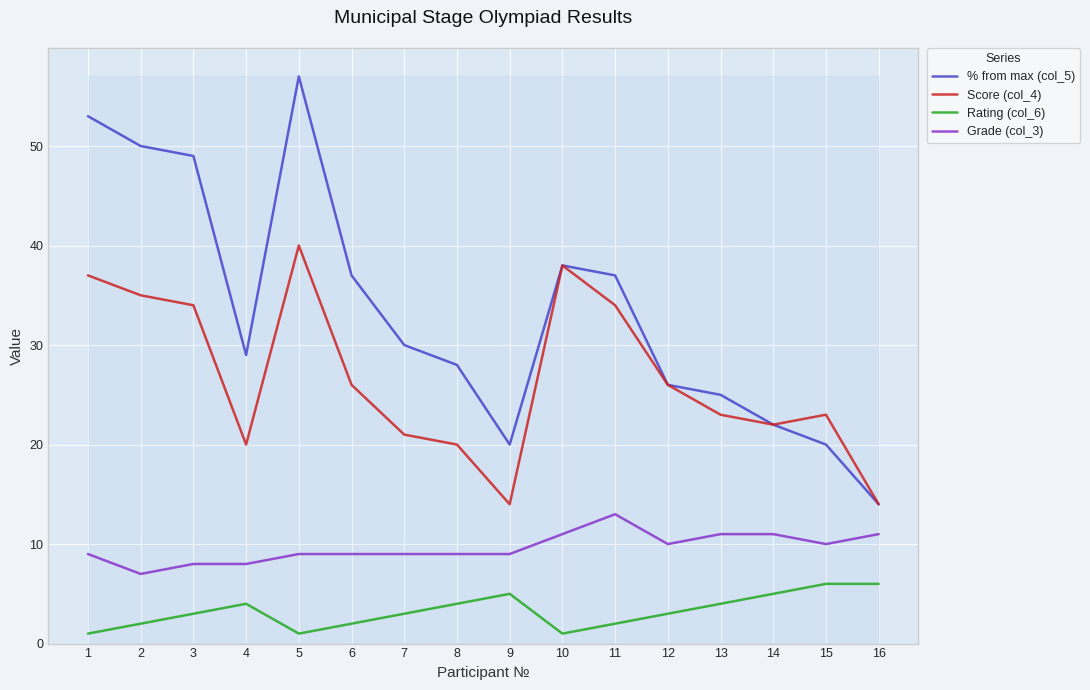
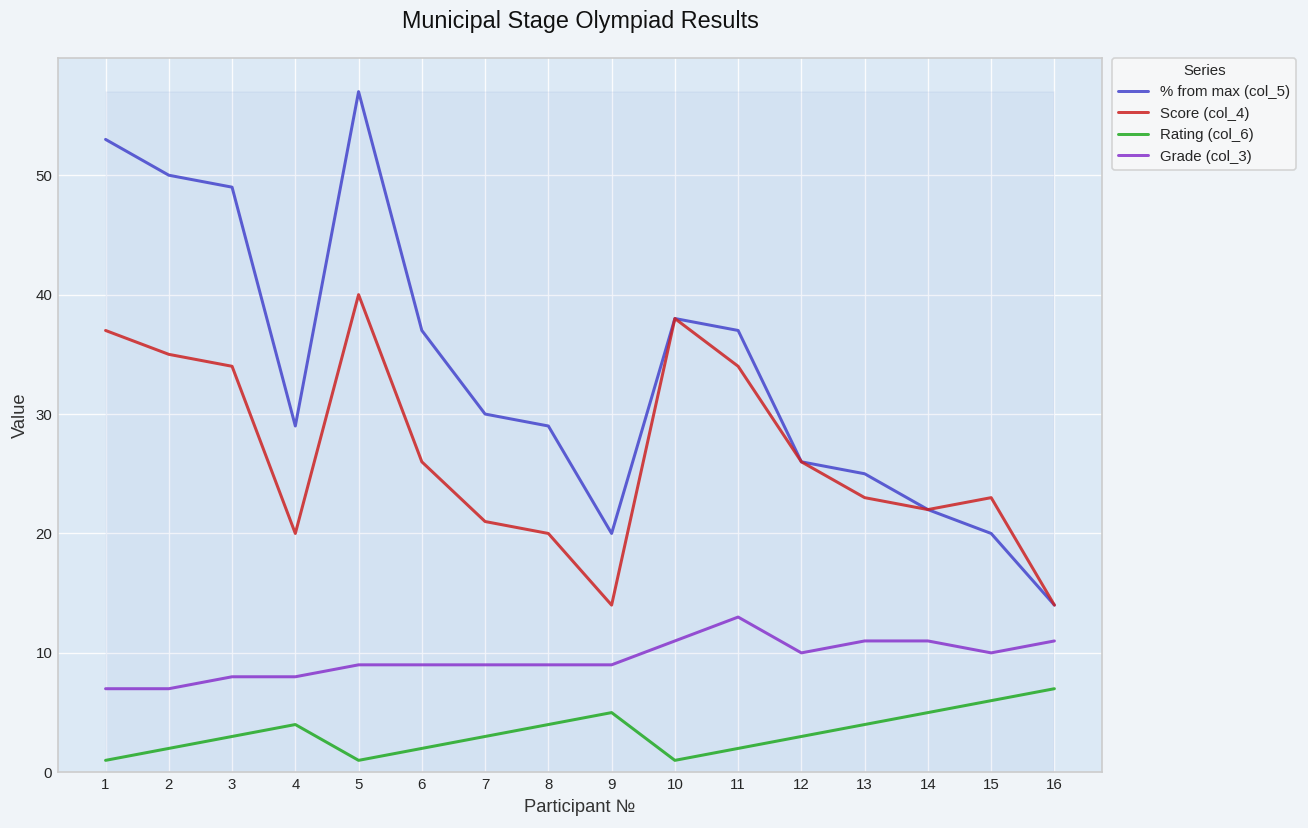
Grade (col_3), 1: 9 -> 7
% from max (col_5), 8: 28 -> 29
Rating (col_6), 16: 6 -> 7
